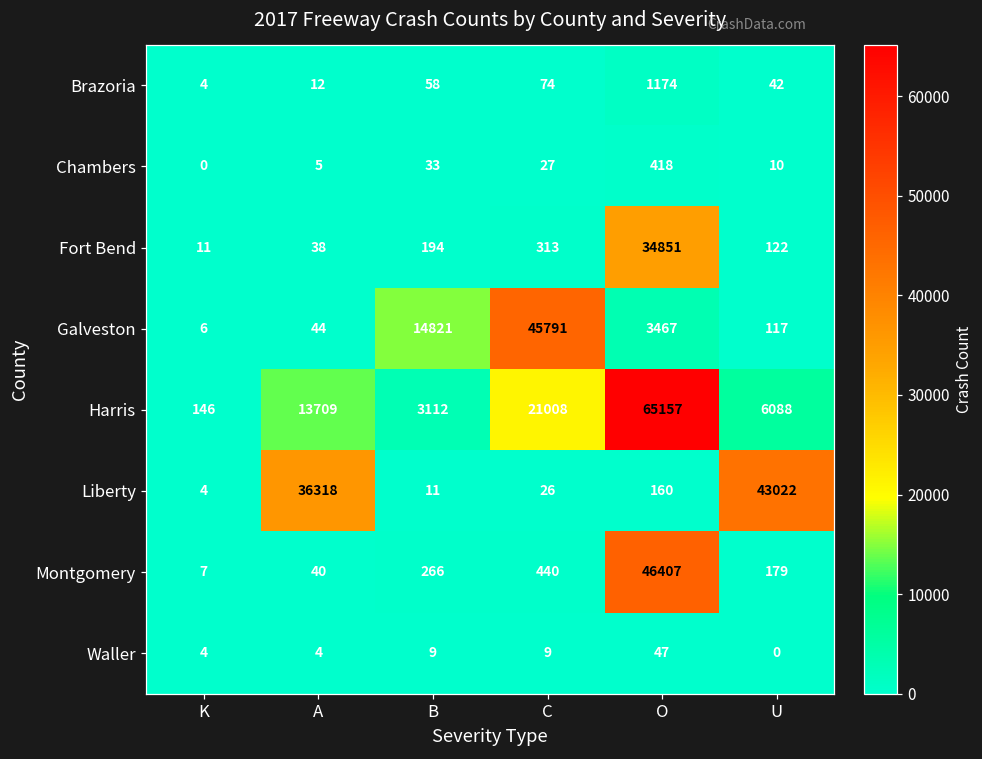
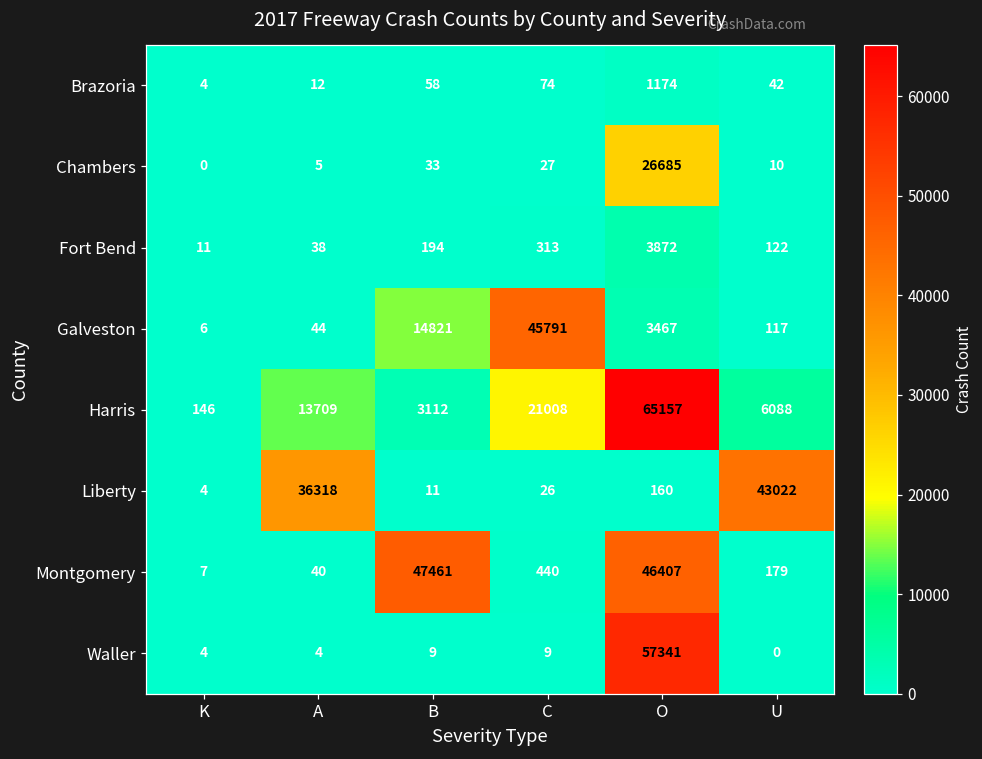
Chambers, O: 418 -> 26685
Fort Bend, O: 34851 -> 3872
Montgomery, B: 266 -> 47461
Waller, O: 47 -> 57341
